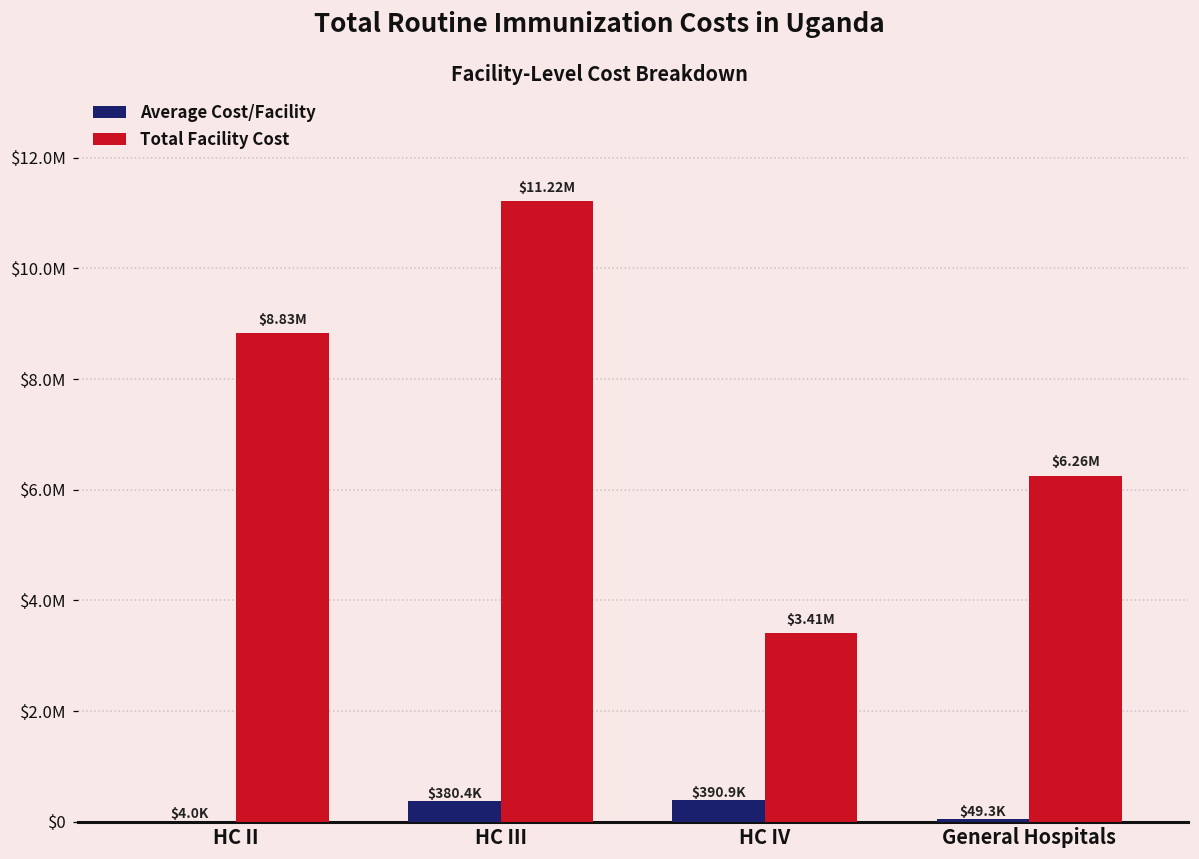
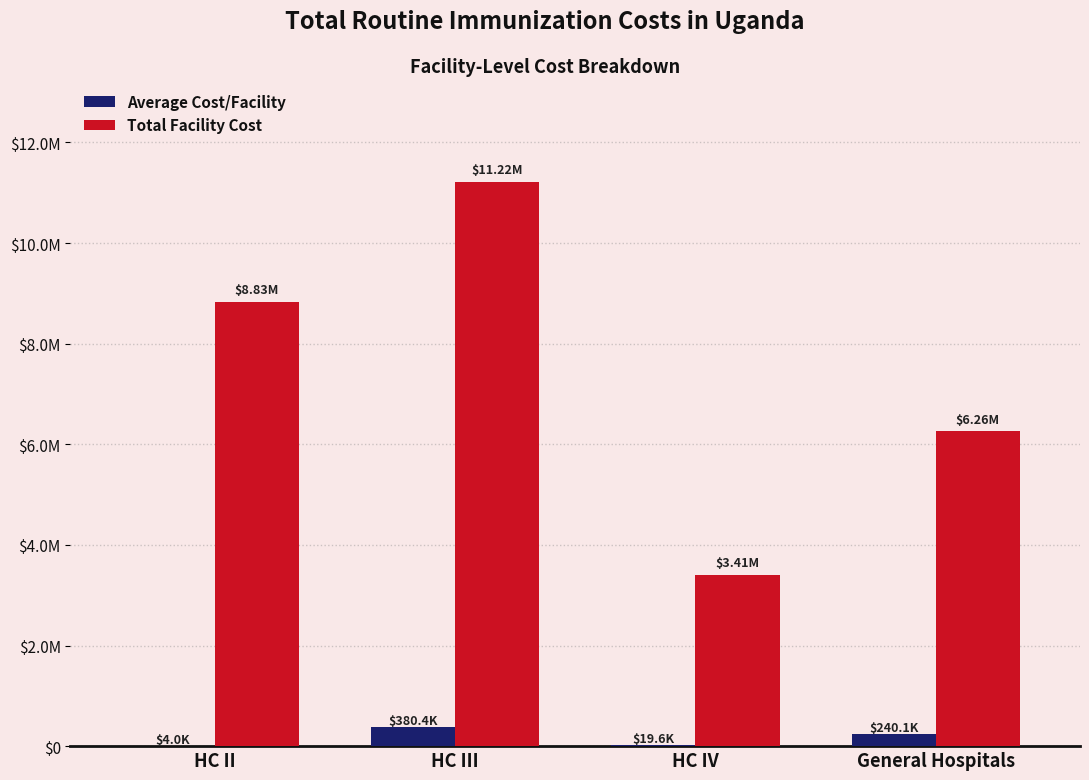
Average Cost/Facility, HC IV: $390.9K -> $19.6K
Average Cost/Facility, General Hospitals: $49.3K -> $240.1K
